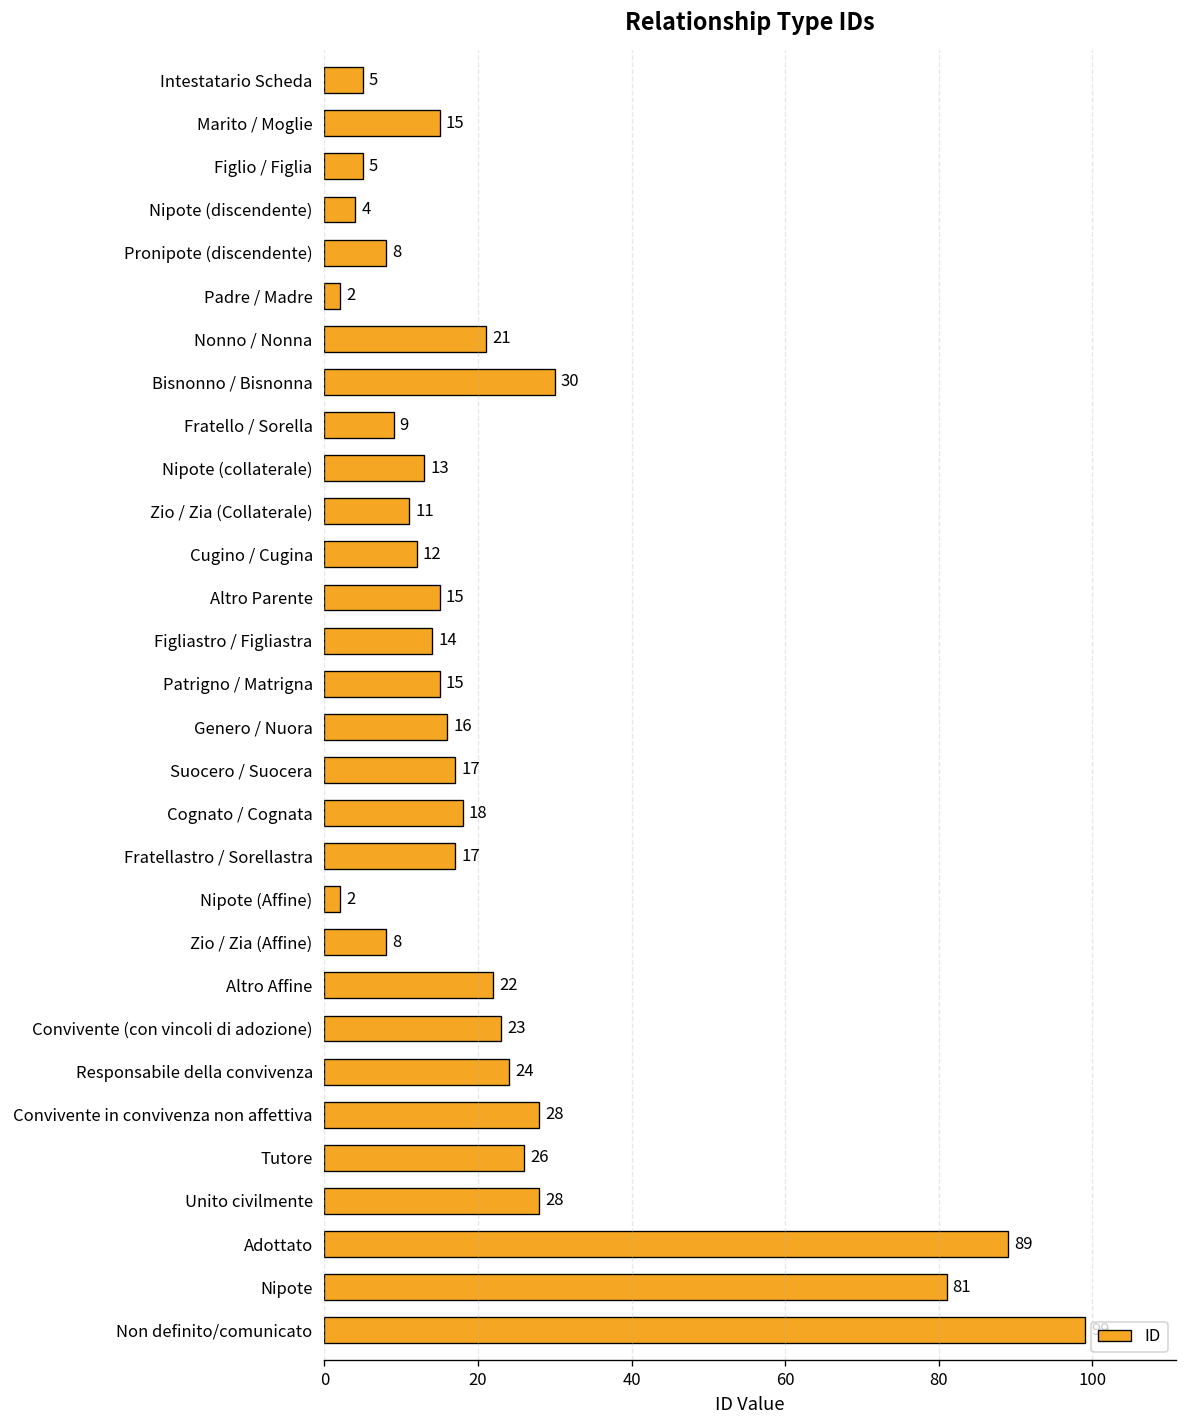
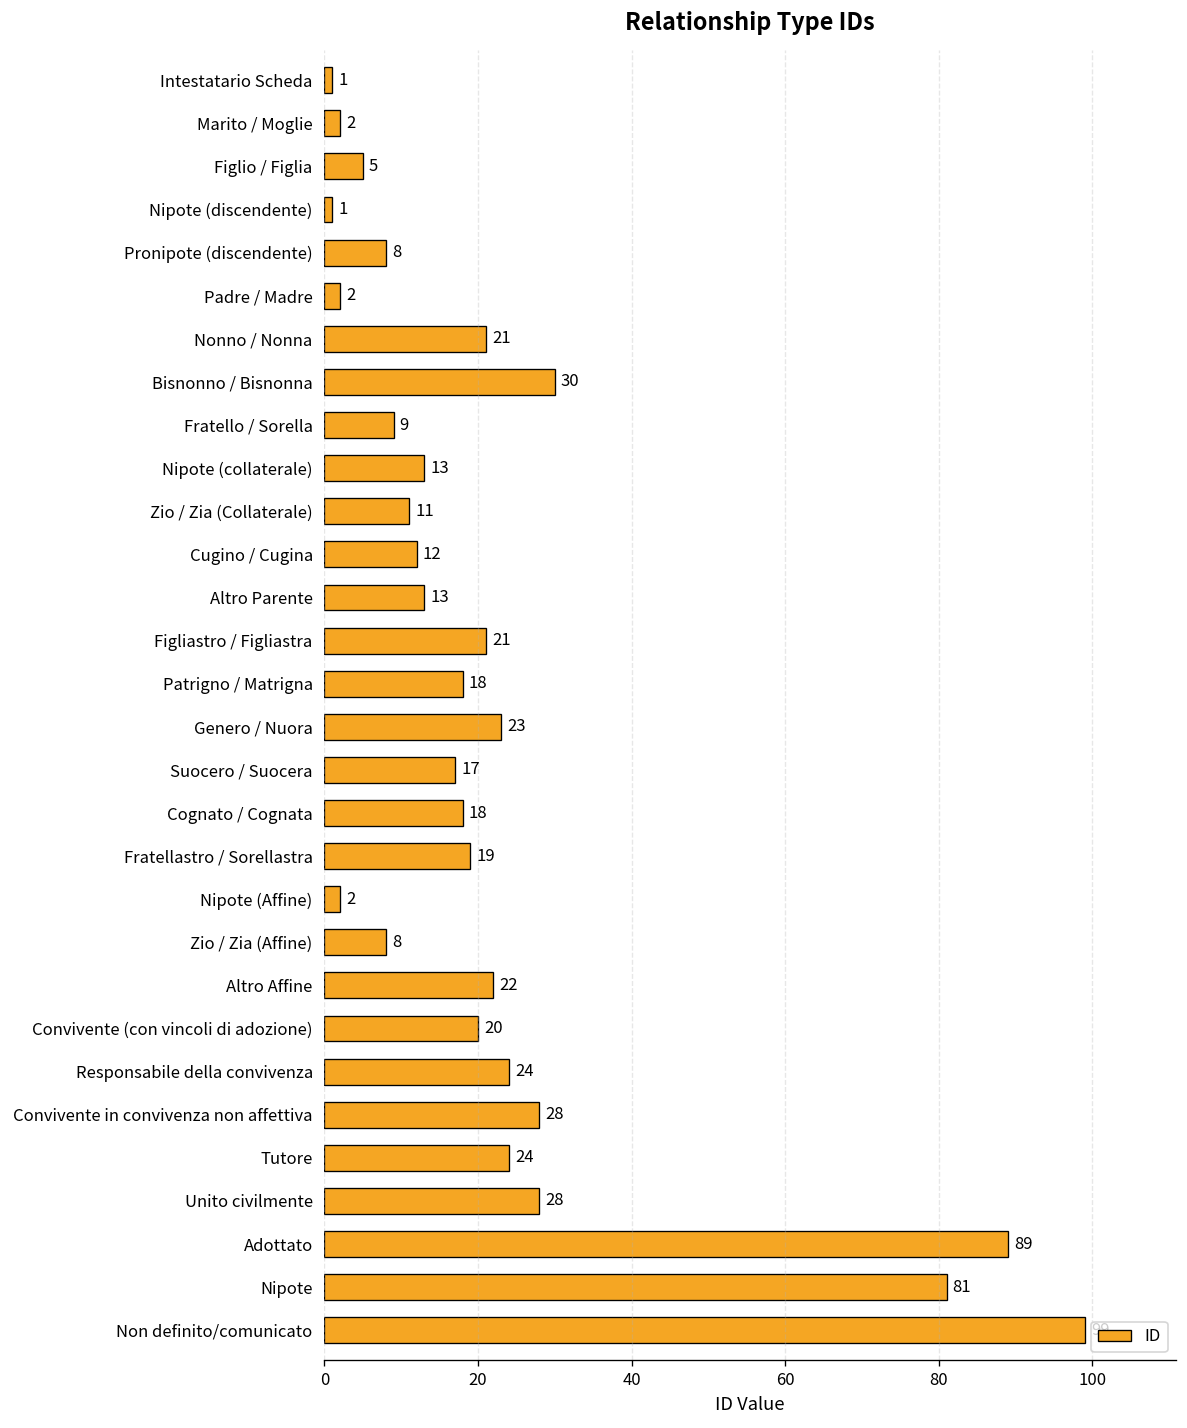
Intestatario Scheda: 5 -> 1
Marito / Moglie: 15 -> 2
Nipote (discendente): 4 -> 1
Altro Parente: 15 -> 13
Figliastro / Figliastra: 14 -> 21
Patrigno / Matrigna: 15 -> 18
Genero / Nuora: 16 -> 23
Fratellastro / Sorellastra: 17 -> 19
Convivente (con vincoli di adozione): 23 -> 20
Tutore: 26 -> 24
